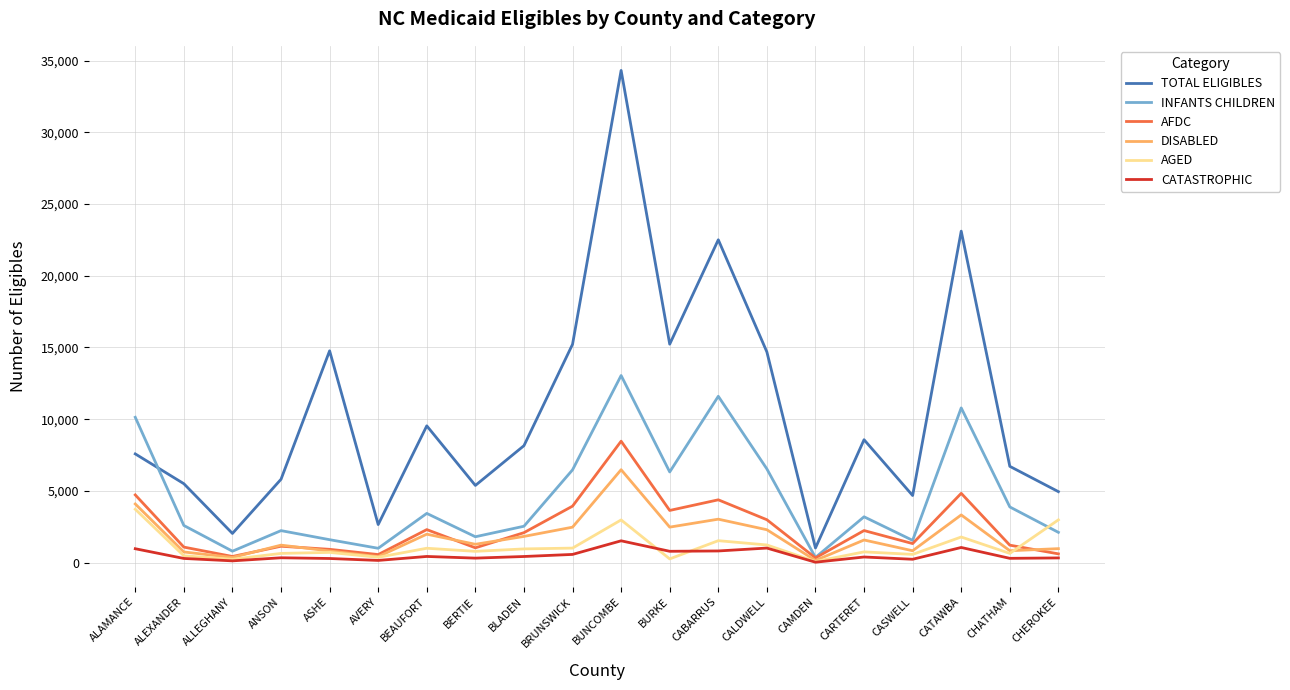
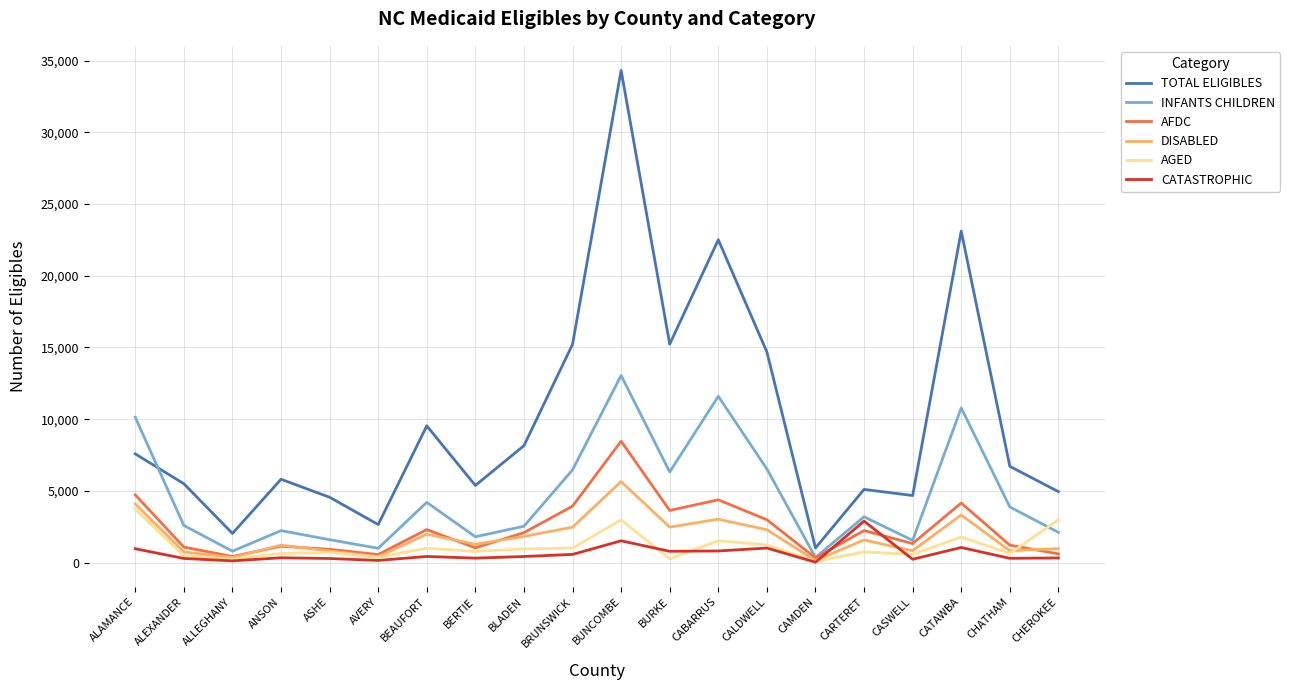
TOTAL ELIGIBLES, ASHE: 14,800 -> 4,600
INFANTS CHILDREN, BEAUFORT: 3,400 -> 4,200
DISABLED, BUNCOMBE: 6,500 -> 5,700
TOTAL ELIGIBLES, CARTERET: 8,600 -> 5,100
CATASTROPHIC, CARTERET: 400 -> 2,900
AFDC, CATAWBA: 4,800 -> 4,200
